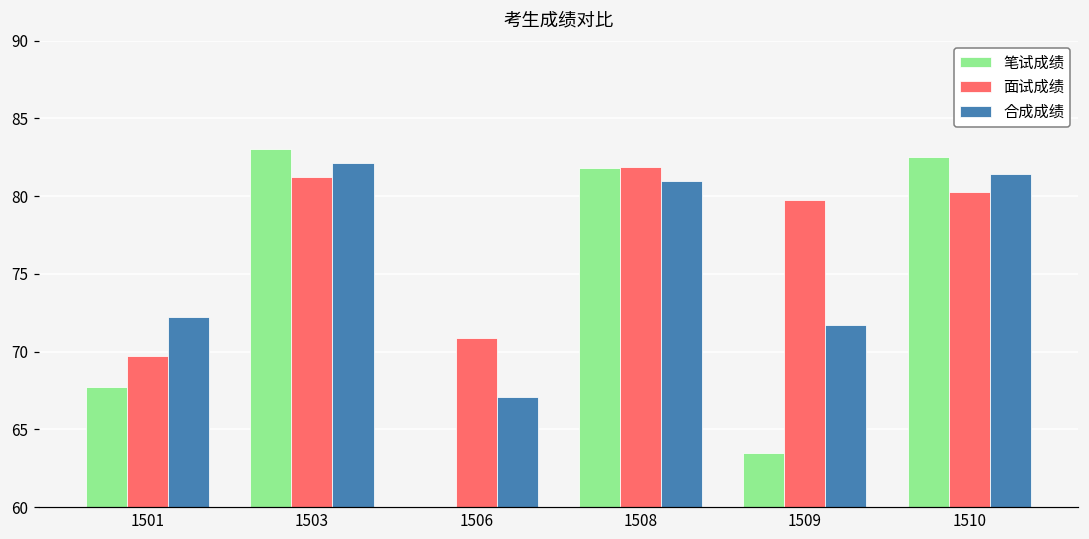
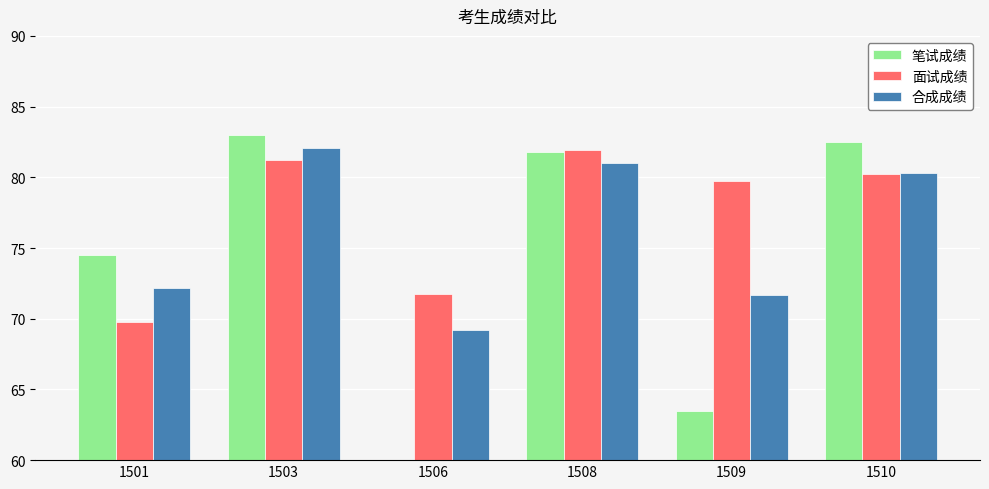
笔试成绩, 1501: 67.7 -> 74.5
面试成绩, 1506: 70.9 -> 71.8
合成成绩, 1506: 67.1 -> 69.2
合成成绩, 1510: 81.4 -> 80.3
